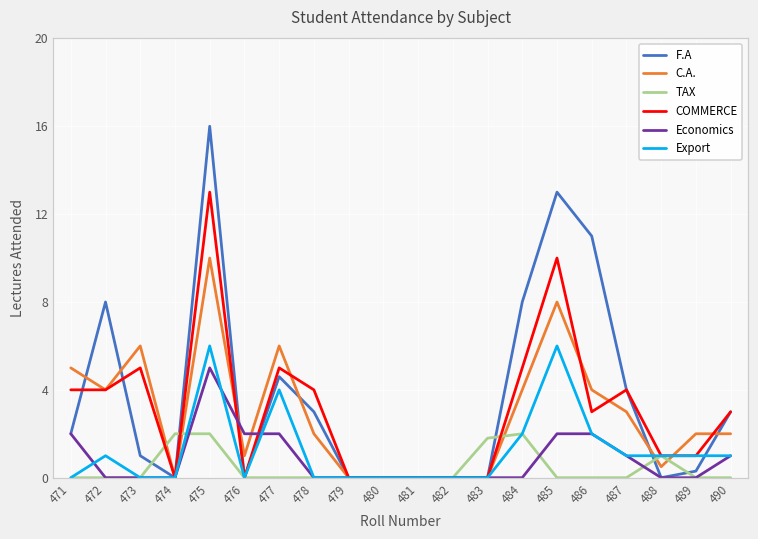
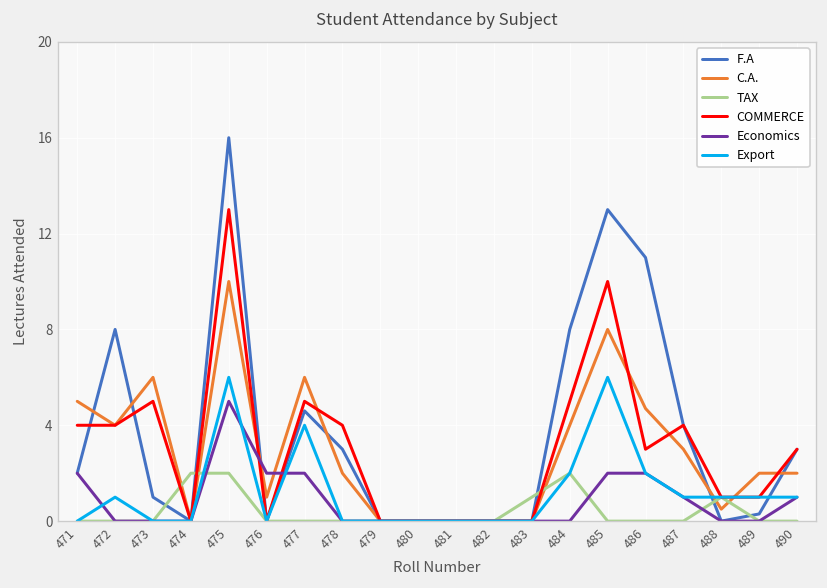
TAX, 483: 1.8 -> 1.0
C.A., 486: 4.0 -> 4.7
